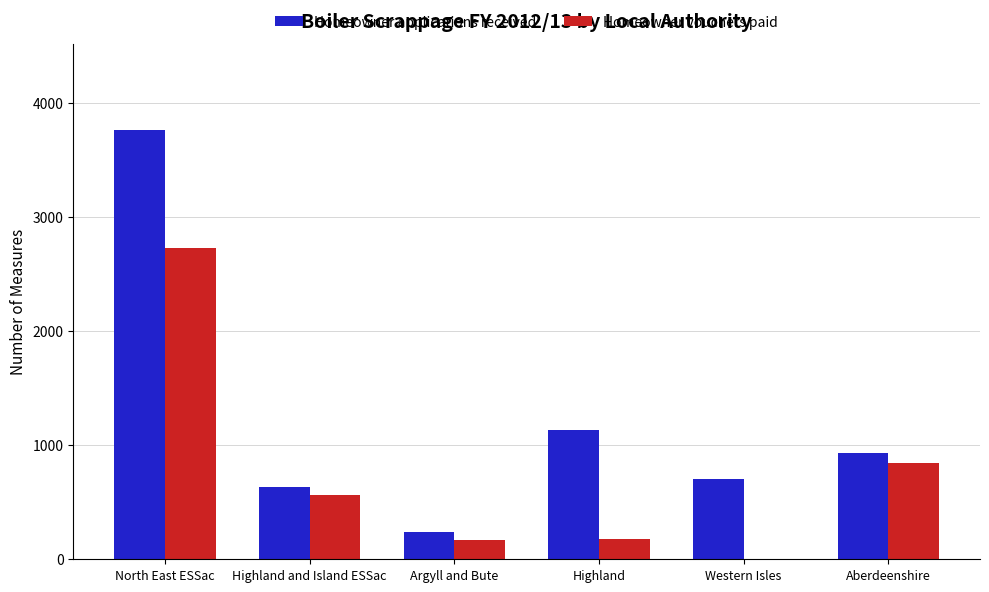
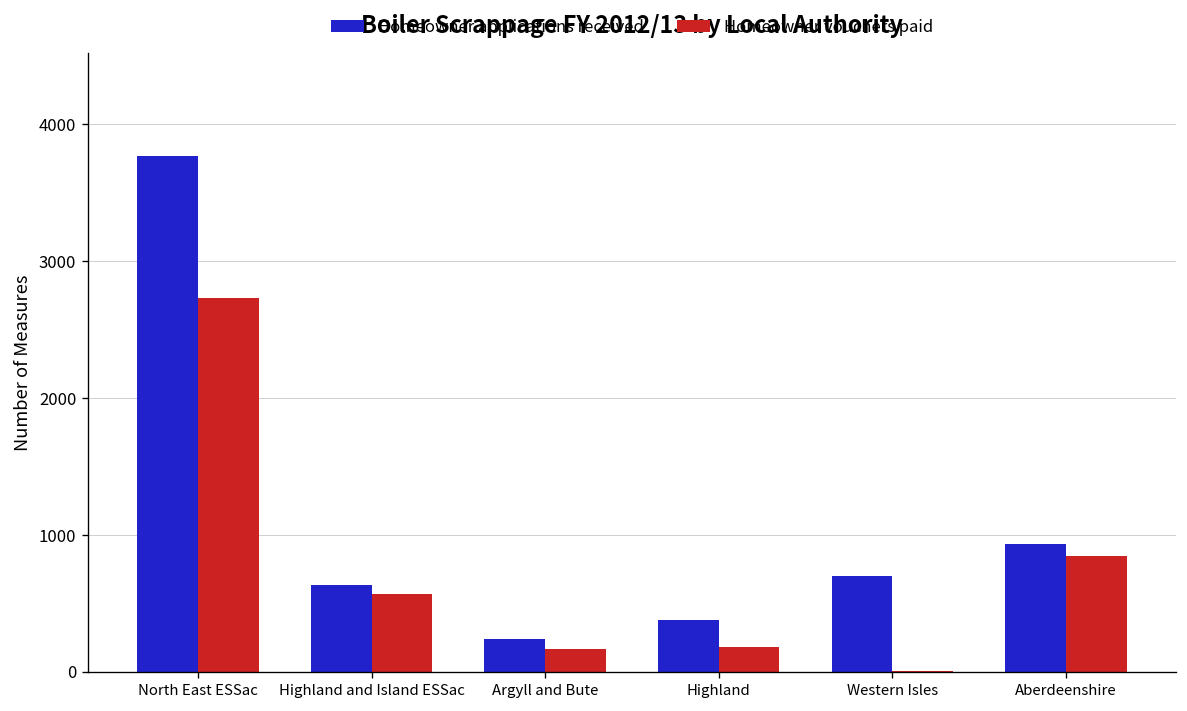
Homeowner applications received, Highland: 1140 -> 380
